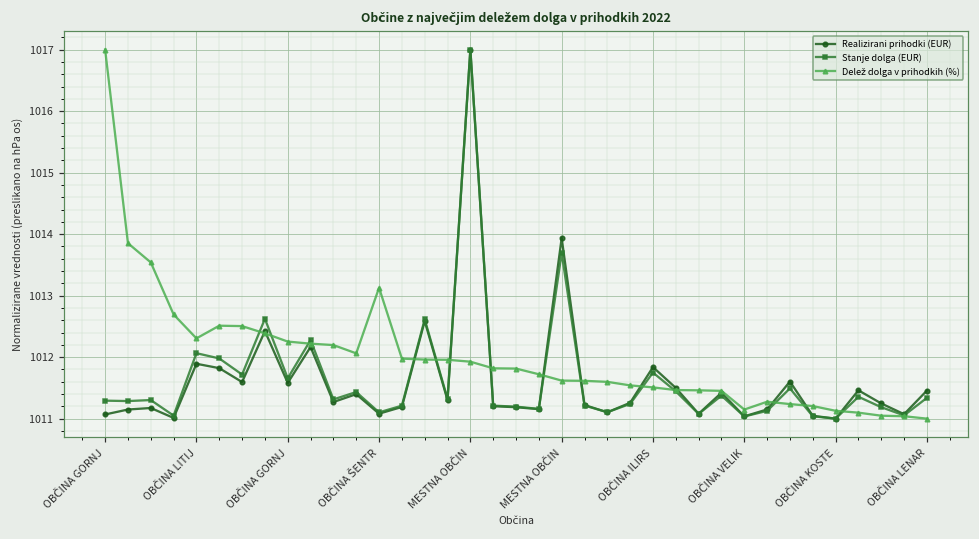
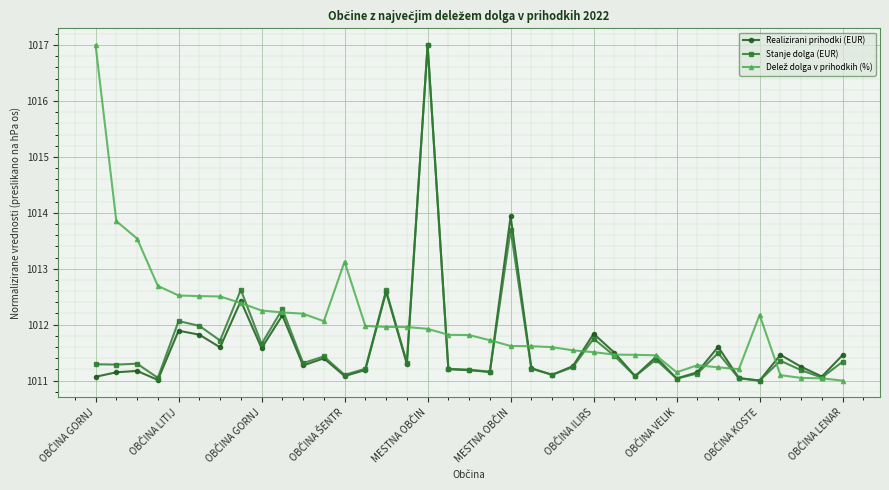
Delež dolga v prihodkih (%), OBČINA LITIJ: 1012.3 -> 1012.5
Delež dolga v prihodkih (%), OBČINA KOSTE: 1011.1 -> 1012.2
